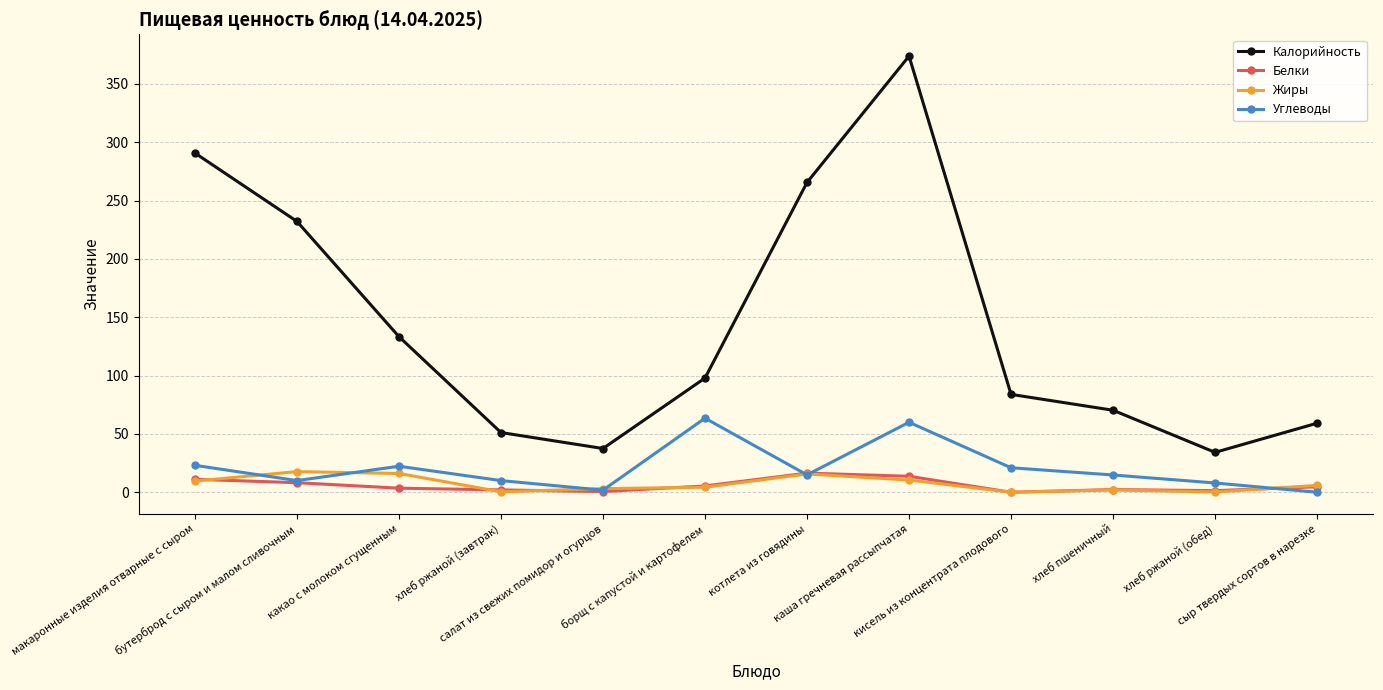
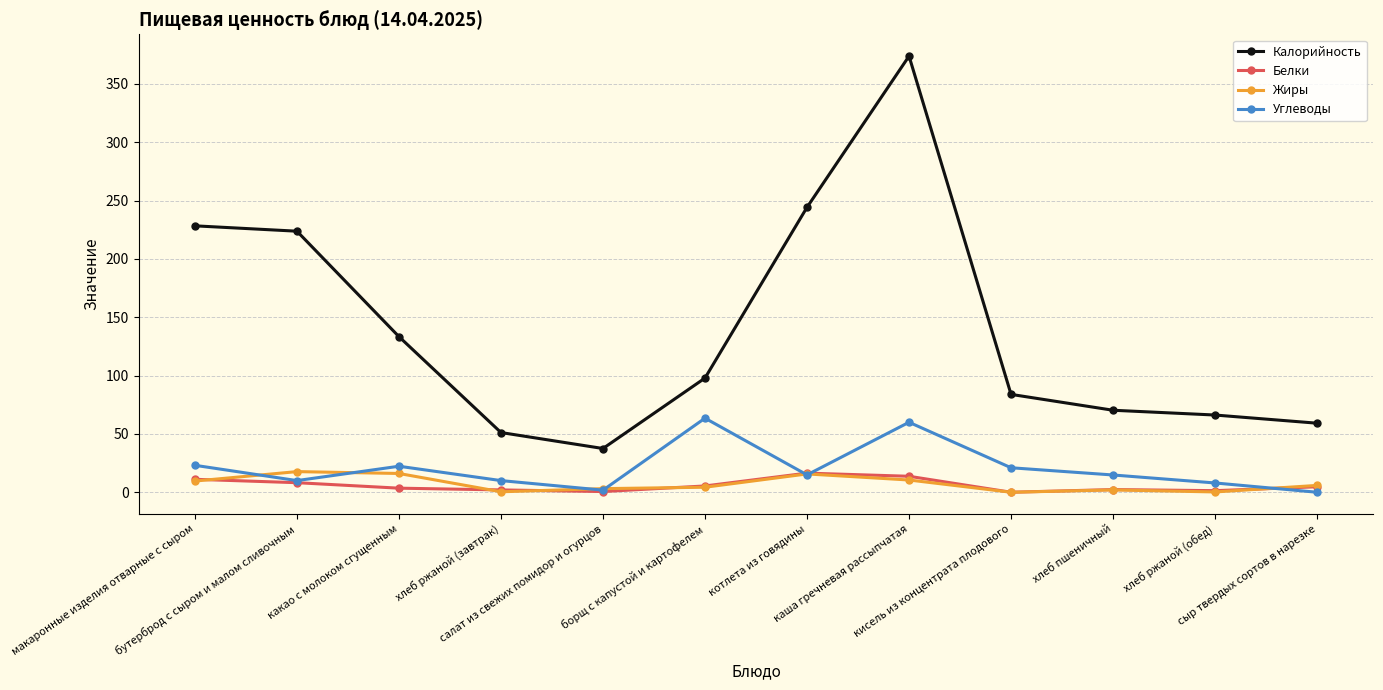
Калорийность, макаронные изделия отварные с сыром: 291 -> 228
Калорийность, бутерброд с сыром и малом сливочным: 232 -> 224
Калорийность, котлета из говядины: 266 -> 244
Калорийность, хлеб ржаной (обед): 34 -> 66
